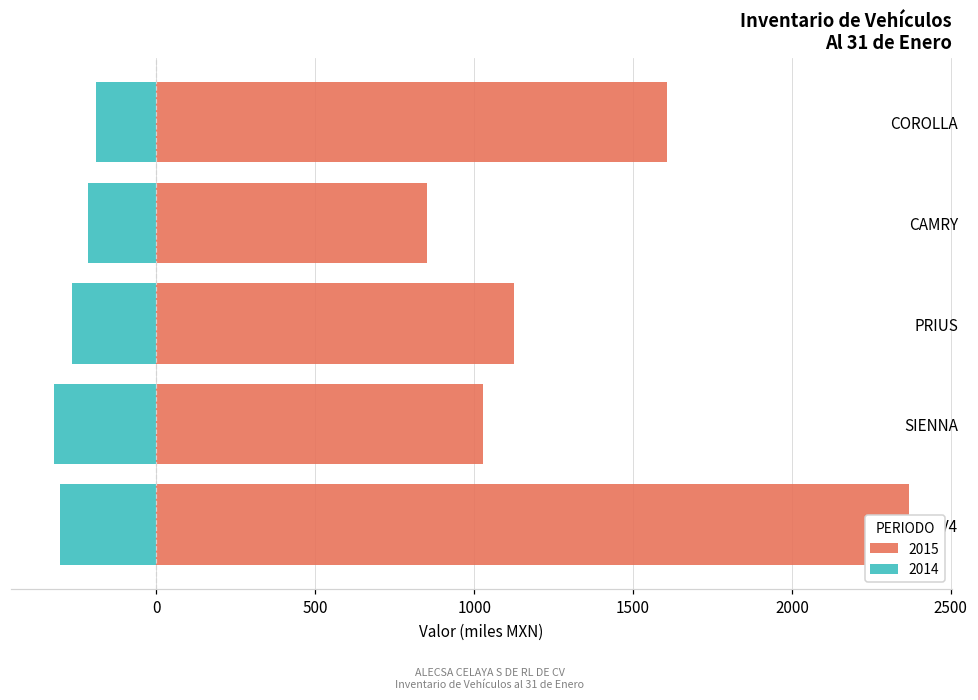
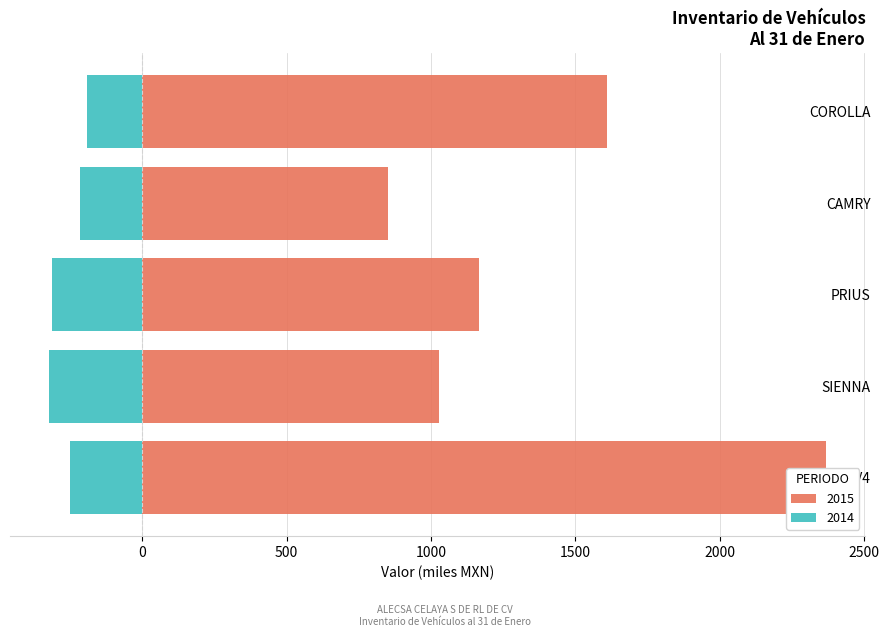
2015, PRIUS: 1130 -> 1170
2014, PRIUS: -260 -> -310
2014, RAV4: -300 -> -250
